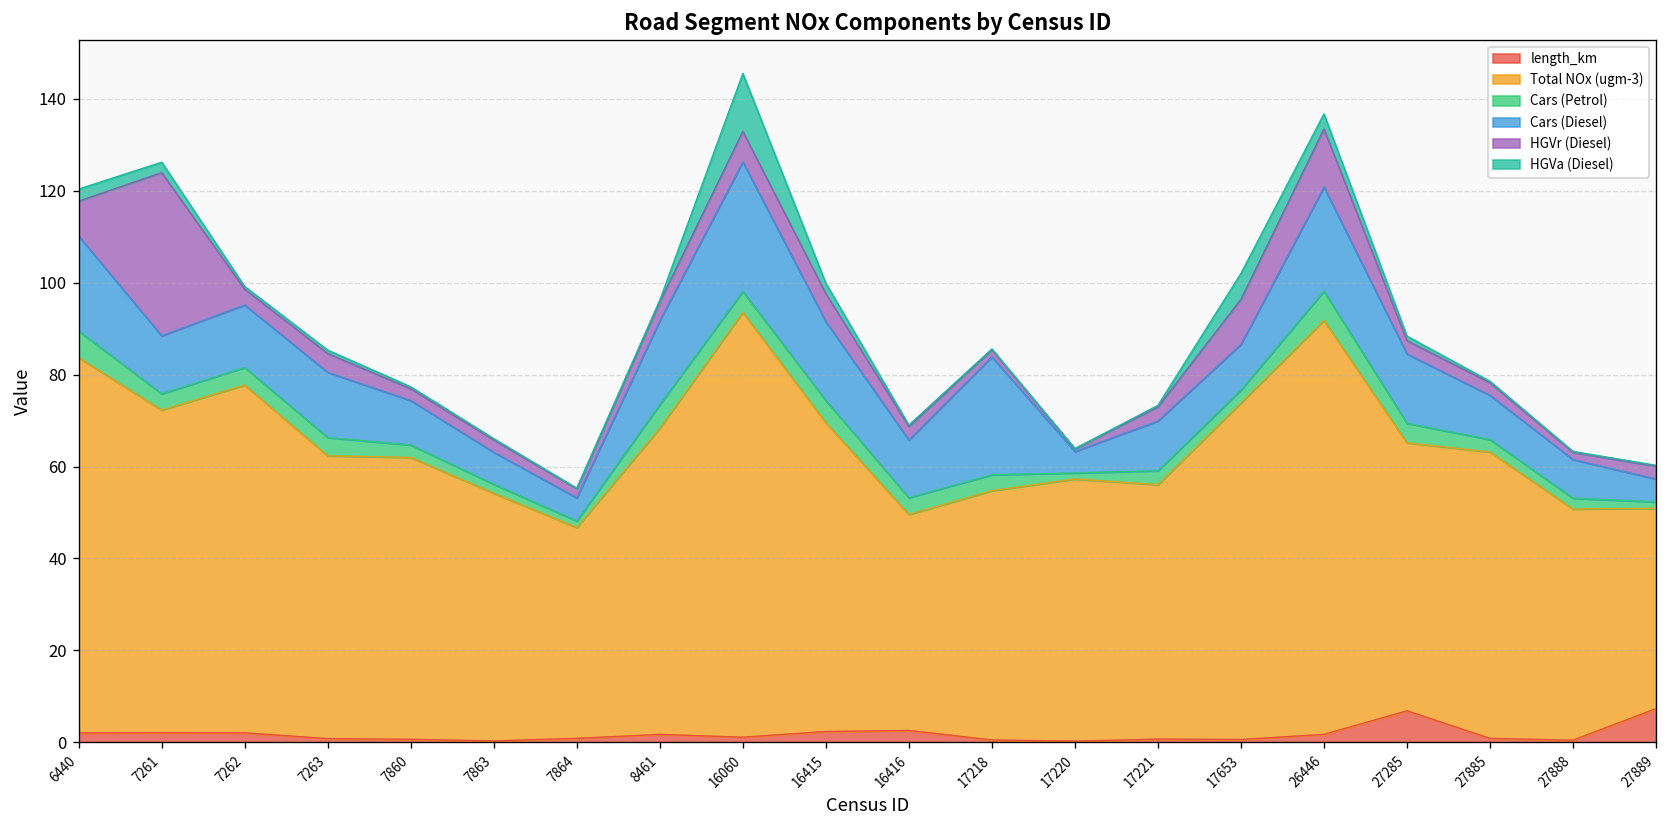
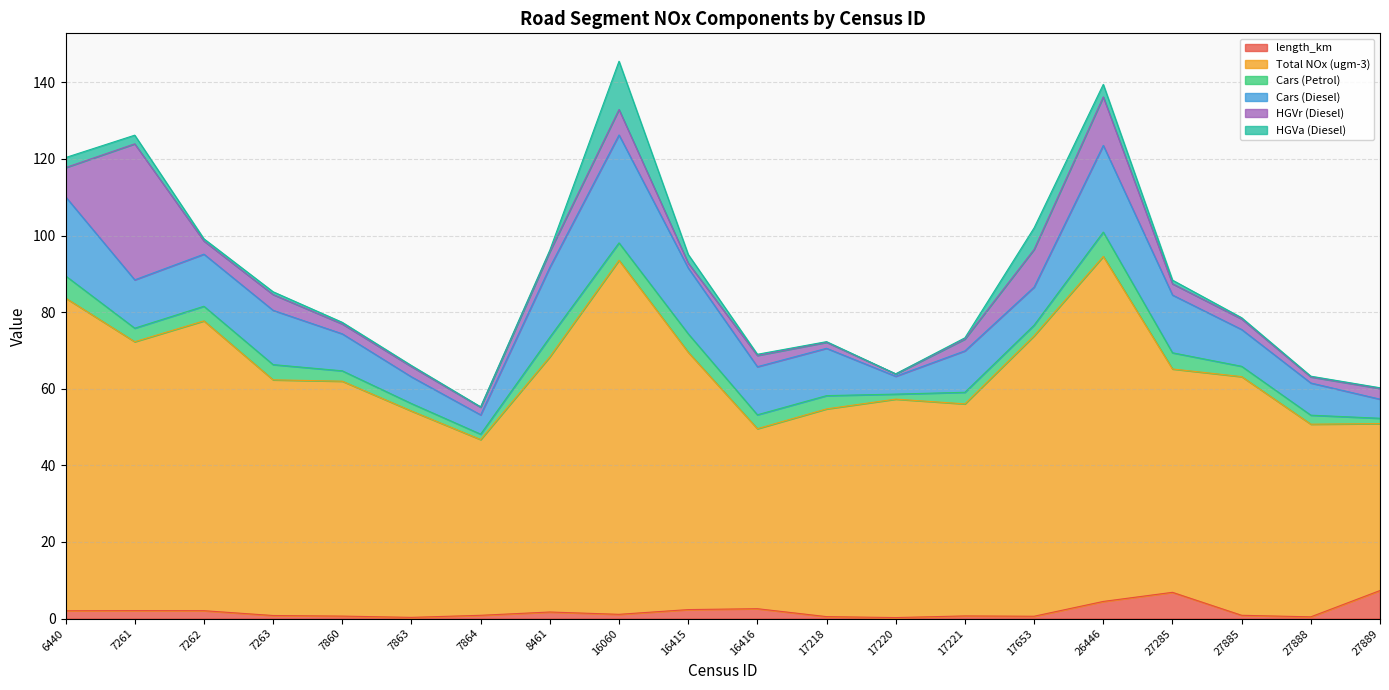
HGVr (Diesel), 16415: 6 -> 1
Cars (Diesel), 17218: 26 -> 12
length_km, 26446: 2 -> 4
